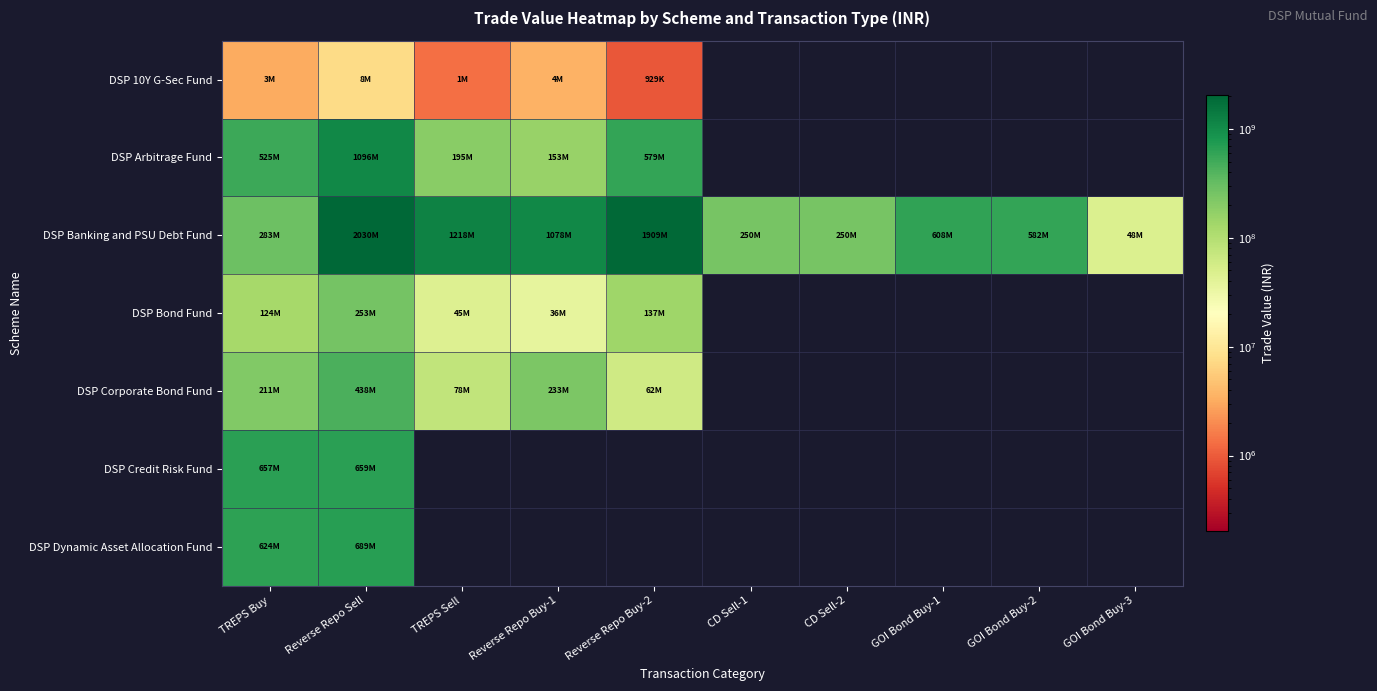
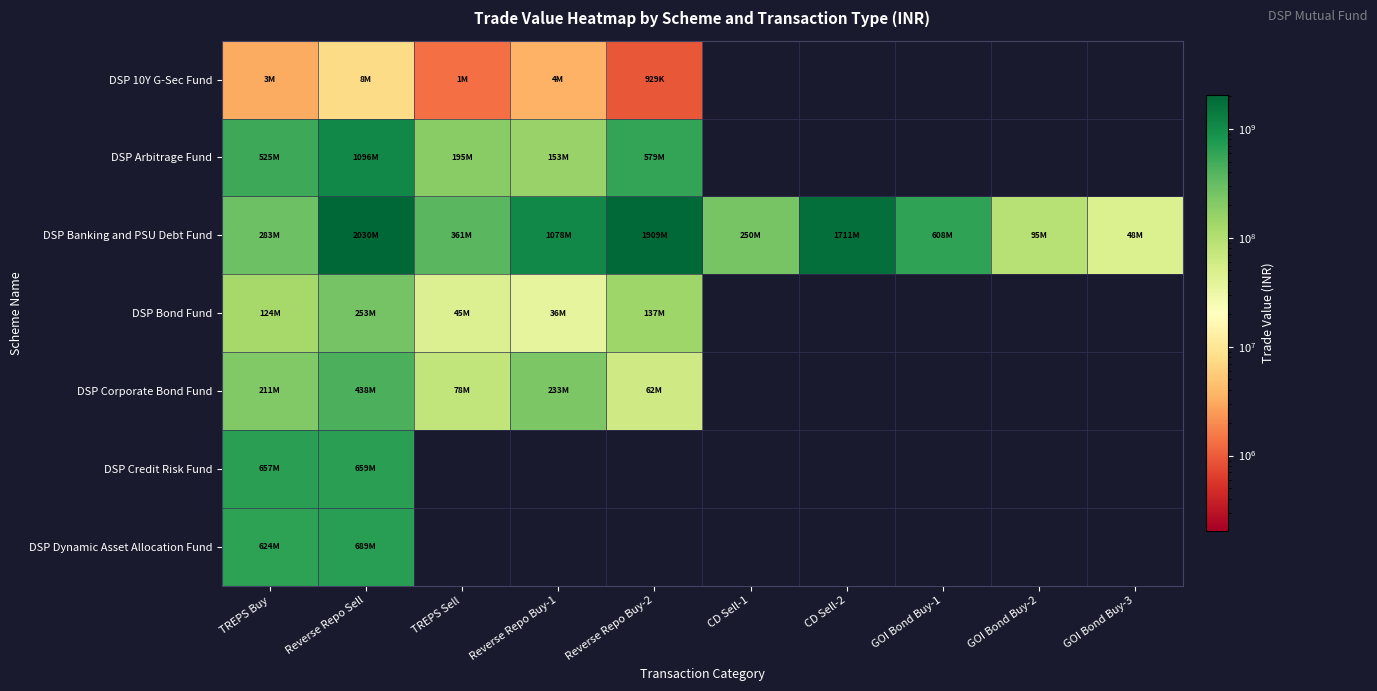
DSP Banking and PSU Debt Fund, TREPS Sell: 1218M -> 361M
DSP Banking and PSU Debt Fund, CD Sell-2: 250M -> 1711M
DSP Banking and PSU Debt Fund, GOI Bond Buy-2: 582M -> 95M
